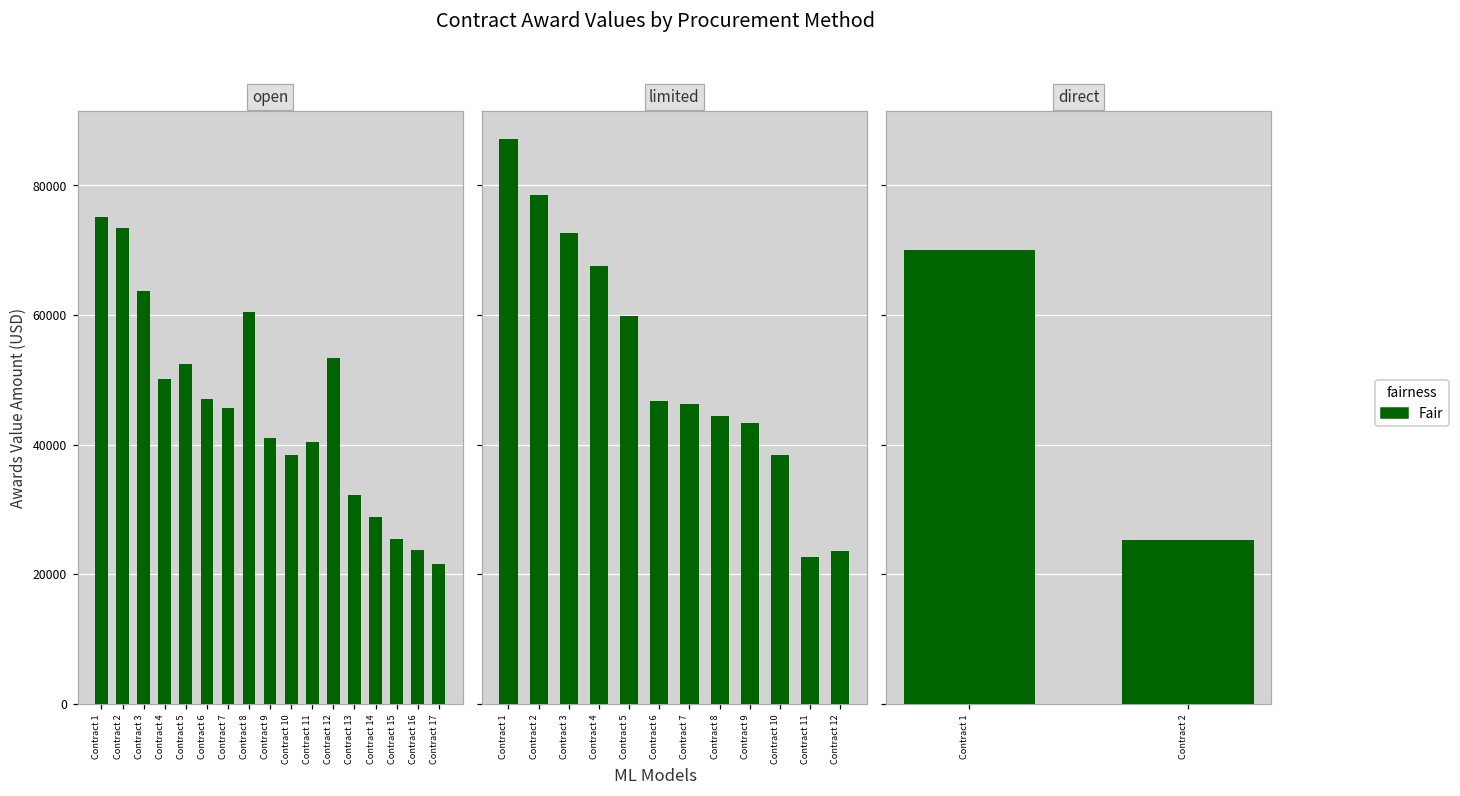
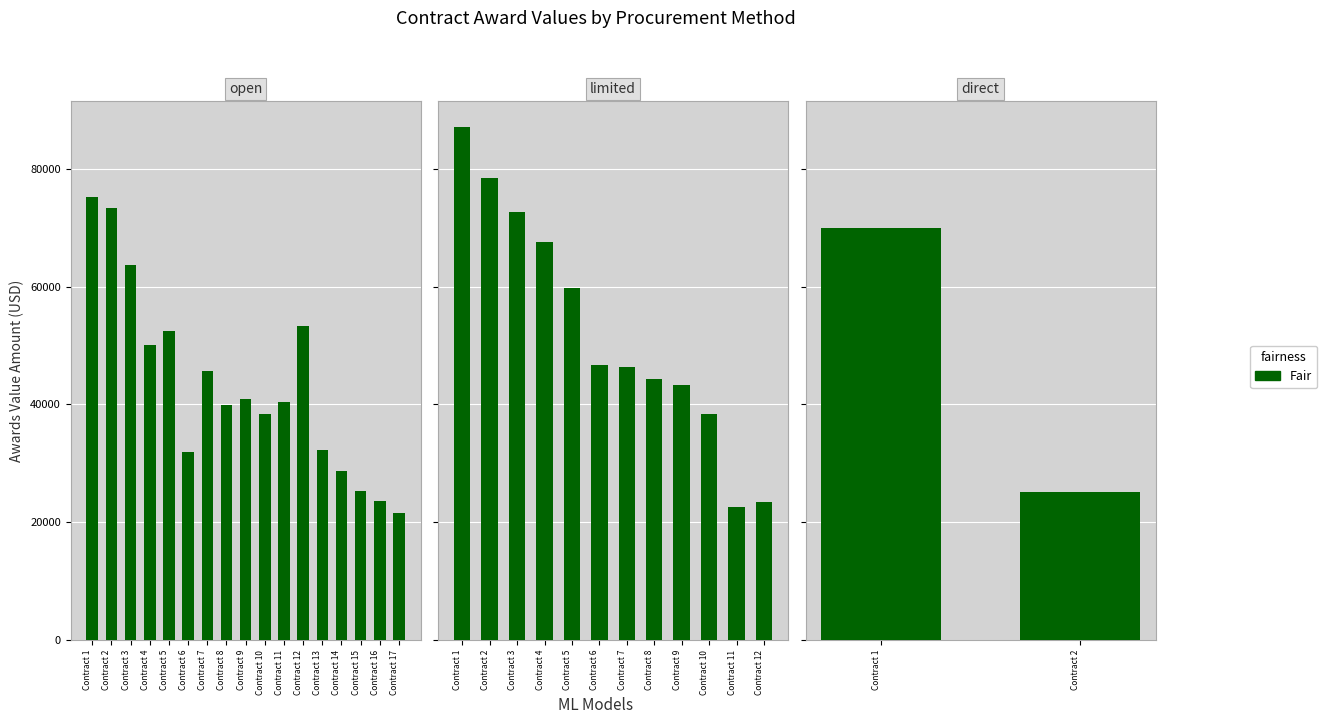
open, Contract 6: 47000 -> 32000
open, Contract 8: 60000 -> 40000
